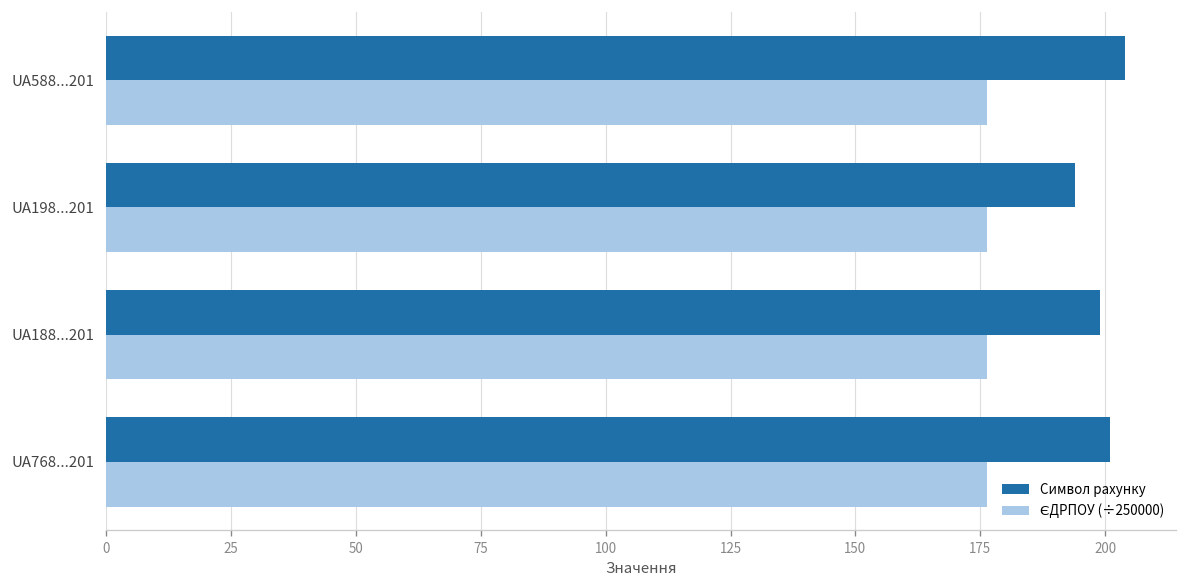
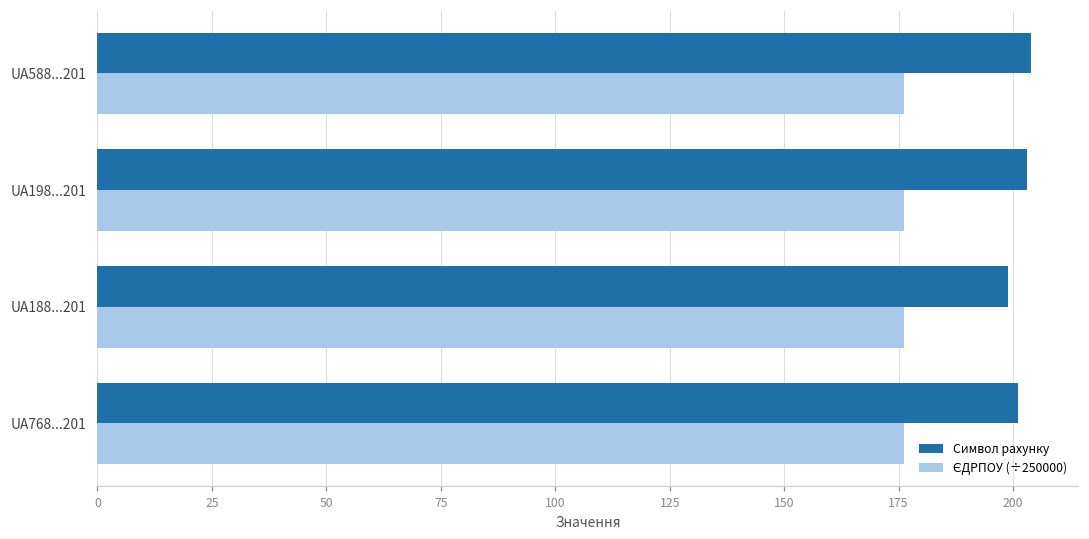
Символ рахунку, UA198...201: 194 -> 203
